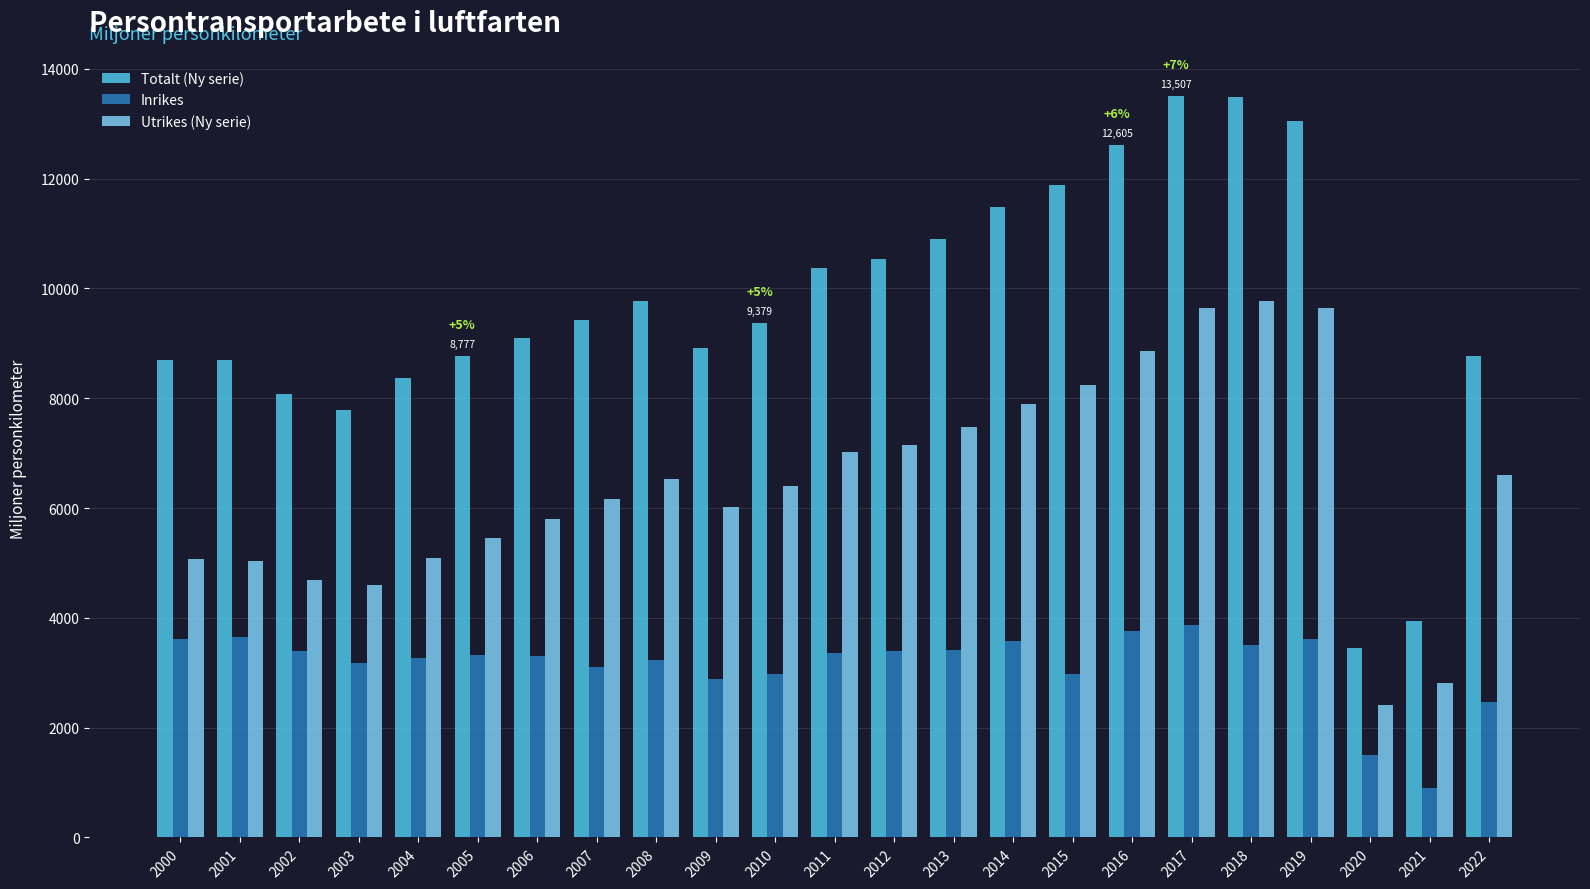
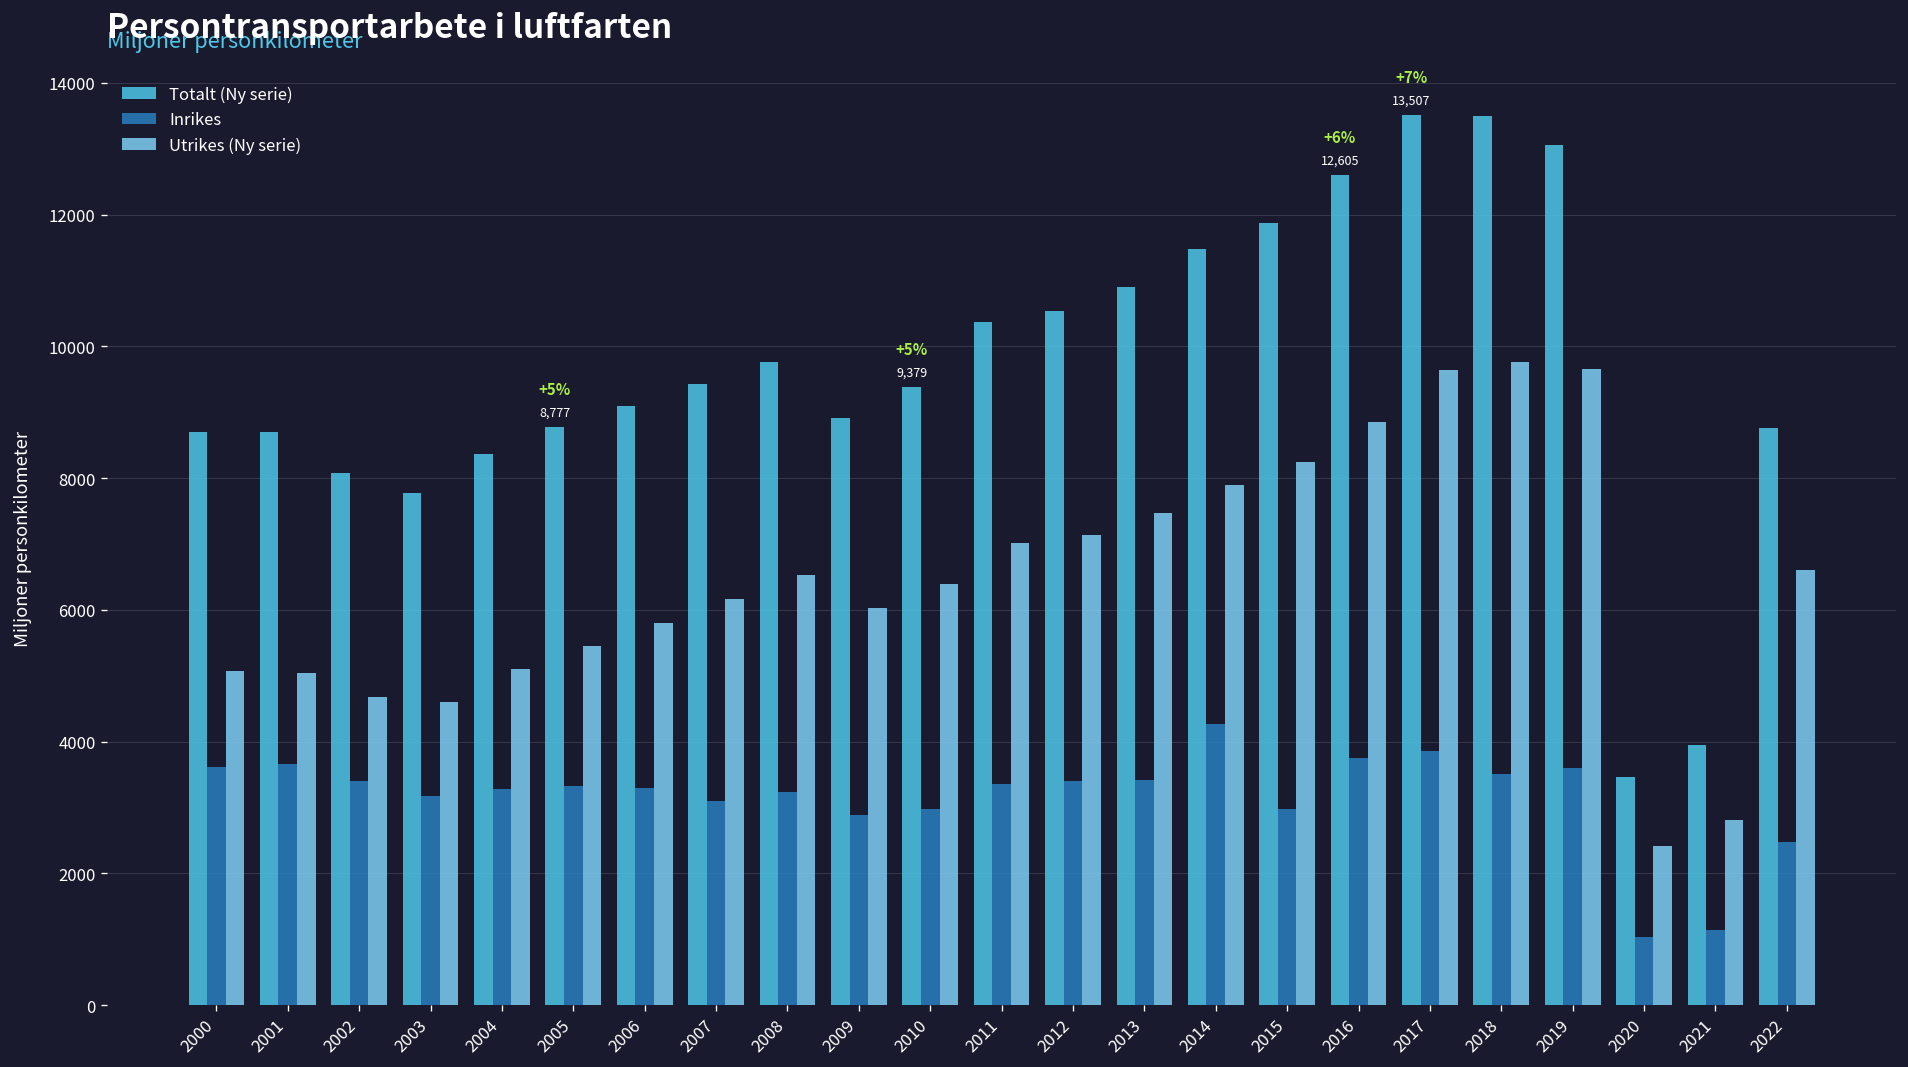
Inrikes, 2014: 3600 -> 4300
Inrikes, 2020: 1500 -> 1000
Inrikes, 2021: 900 -> 1100
